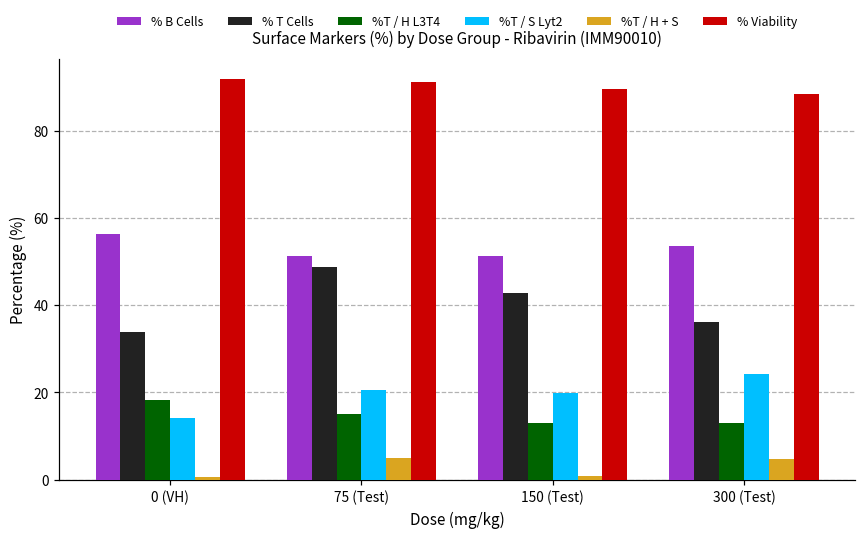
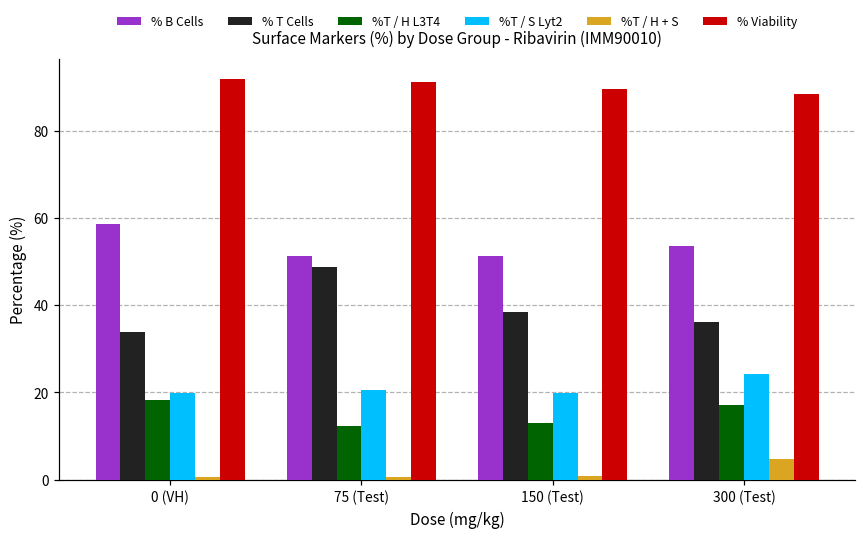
% B Cells, 0 (VH): 56 -> 59
%T / S Lyt2, 0 (VH): 14 -> 20
%T / H L3T4, 75 (Test): 15 -> 12
%T / H + S, 75 (Test): 5 -> 1
% T Cells, 150 (Test): 43 -> 38
%T / H L3T4, 300 (Test): 13 -> 17
